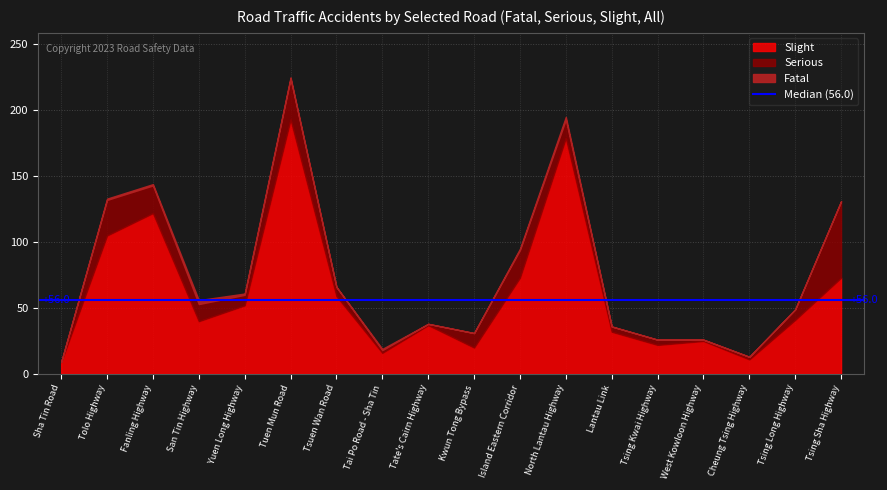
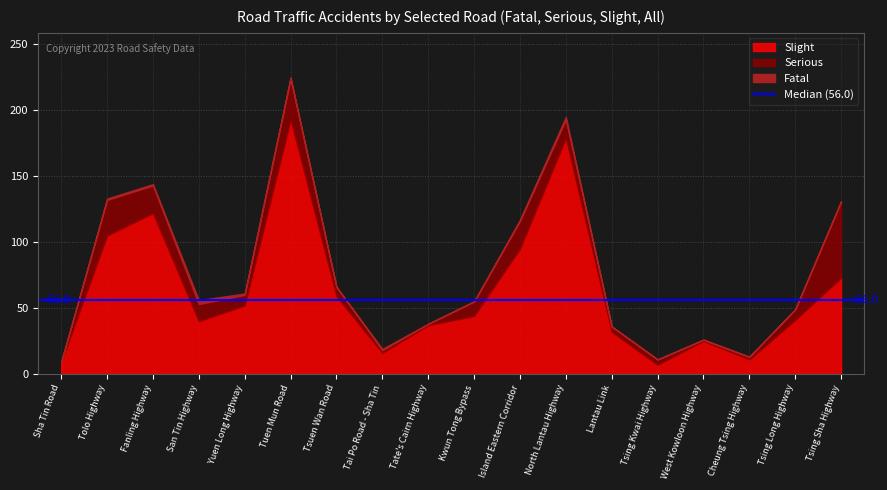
Slight, Kwun Tong Bypass: 20 -> 44
Slight, Island Eastern Corridor: 73 -> 95
Slight, Tsing Kwai Highway: 22 -> 7
